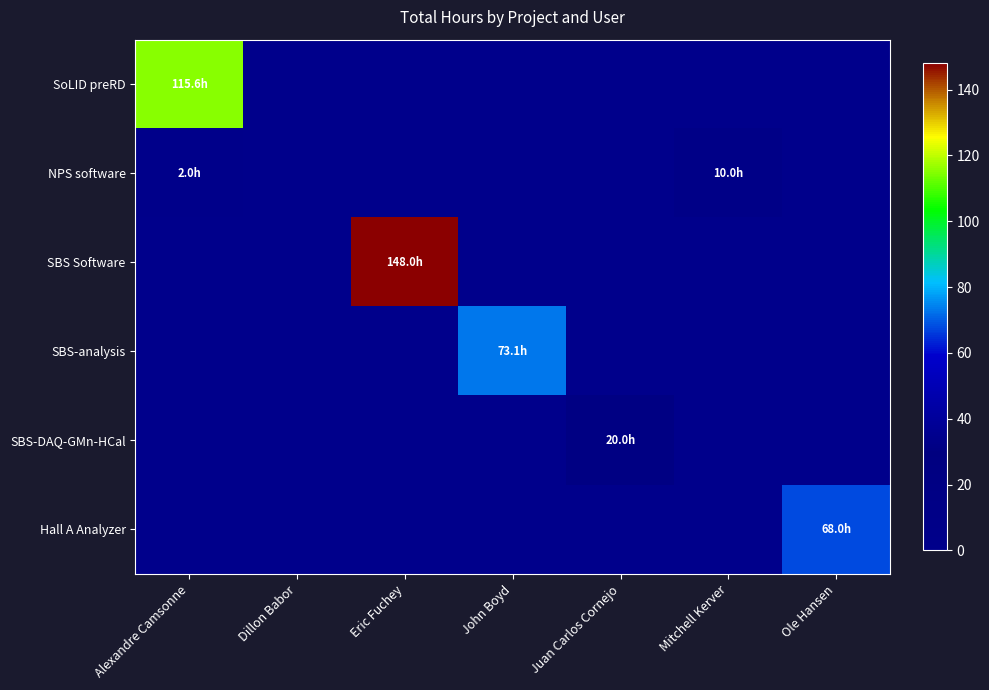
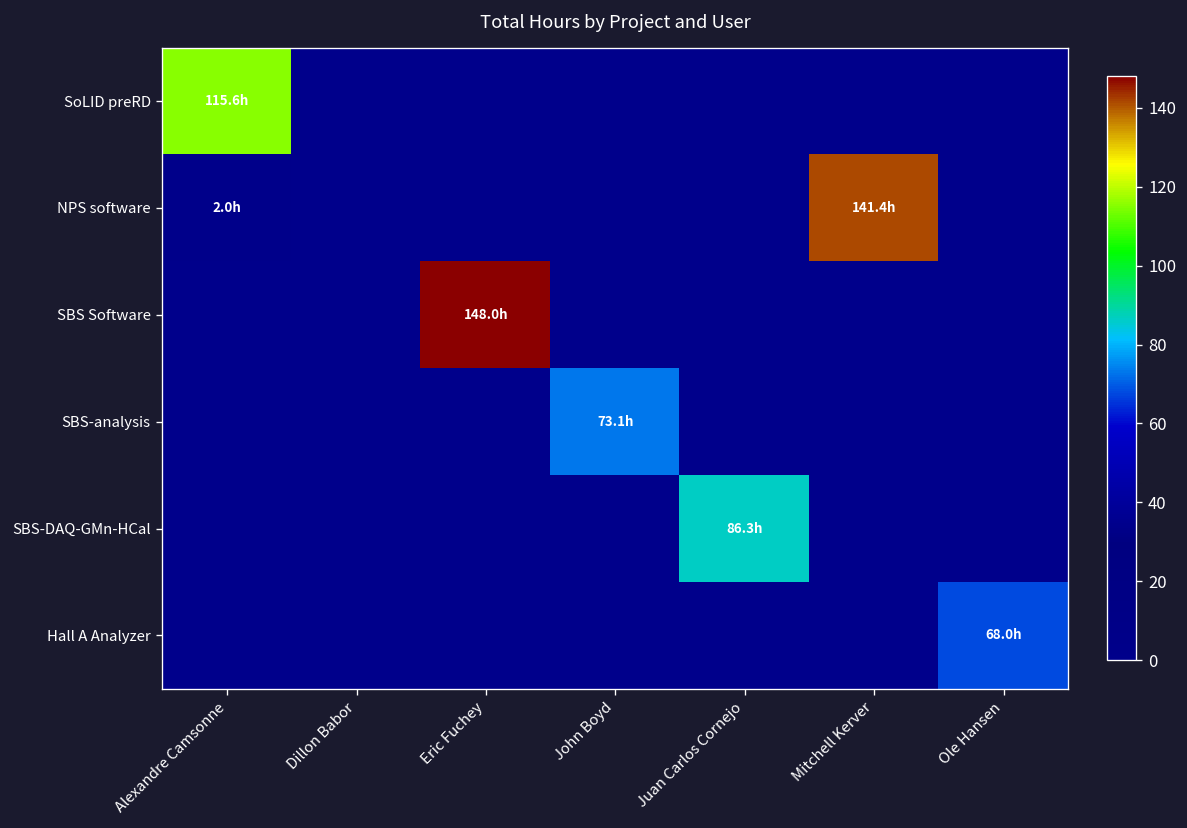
NPS software, Mitchell Kerver: 10.0h -> 141.4h
SBS-DAQ-GMn-HCal, Juan Carlos Cornejo: 20.0h -> 86.3h
